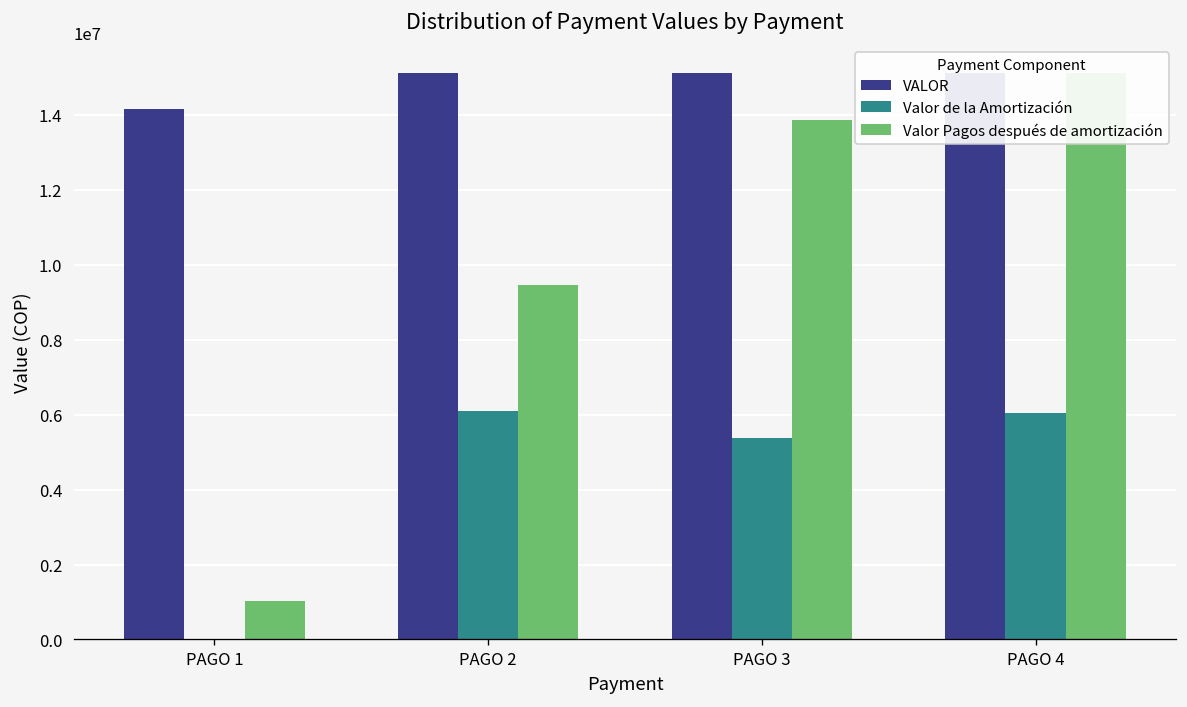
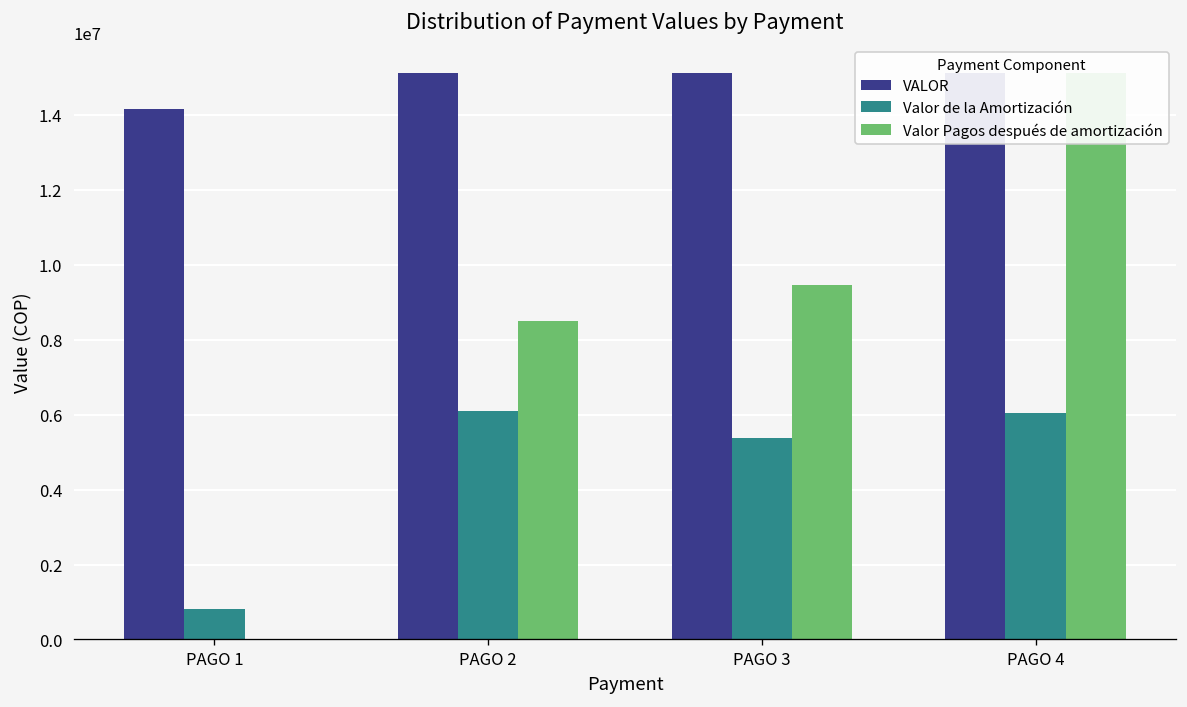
Valor de la Amortización, PAGO 1: 0 -> 800000
Valor Pagos después de amortización, PAGO 1: 1000000 -> 0
Valor Pagos después de amortización, PAGO 2: 9500000 -> 8500000
Valor Pagos después de amortización, PAGO 3: 13900000 -> 9500000
